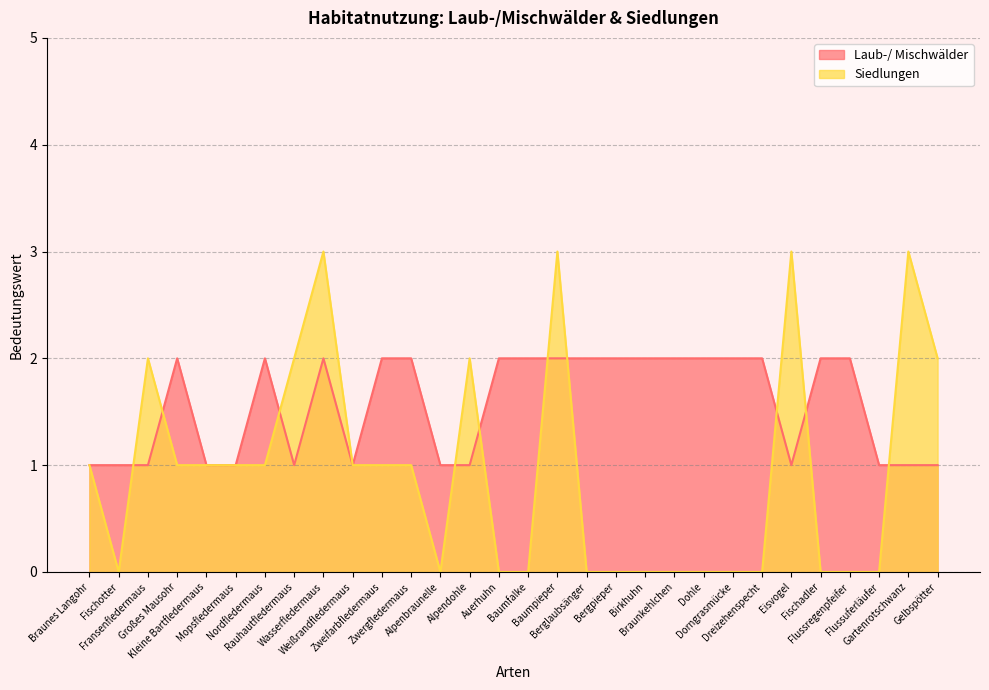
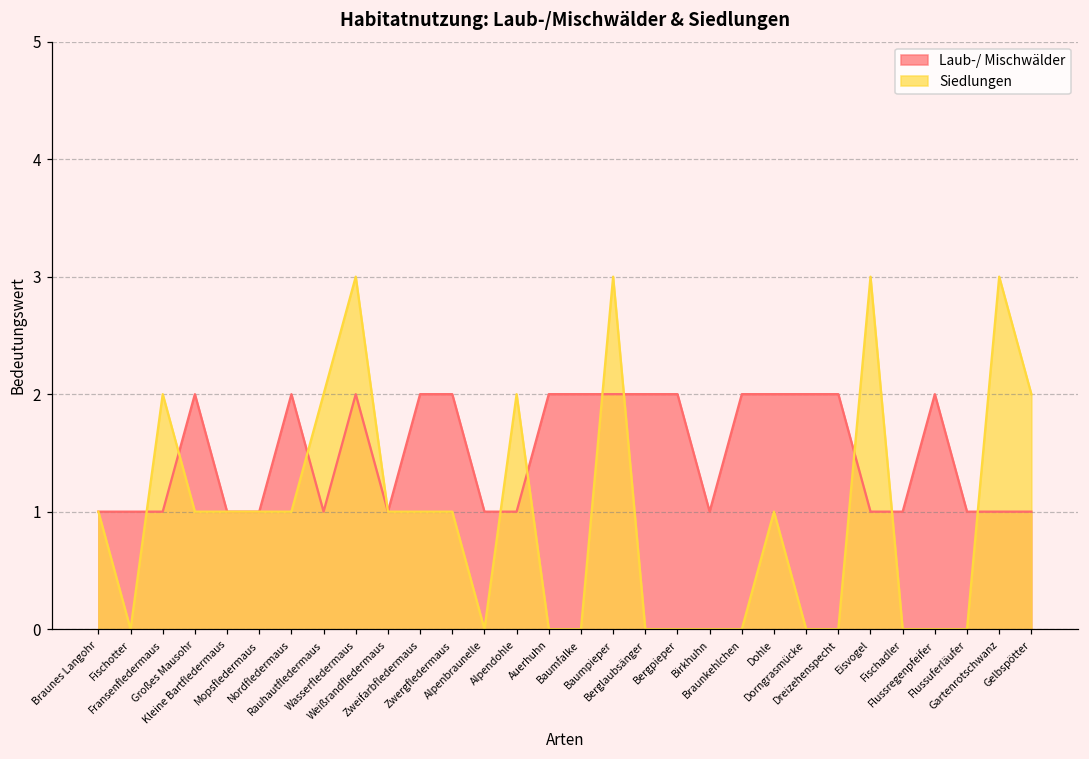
Laub-/ Mischwälder, Birkhuhn: 2 -> 1
Siedlungen, Dohle: 0 -> 1
Laub-/ Mischwälder, Fischadler: 2 -> 1
